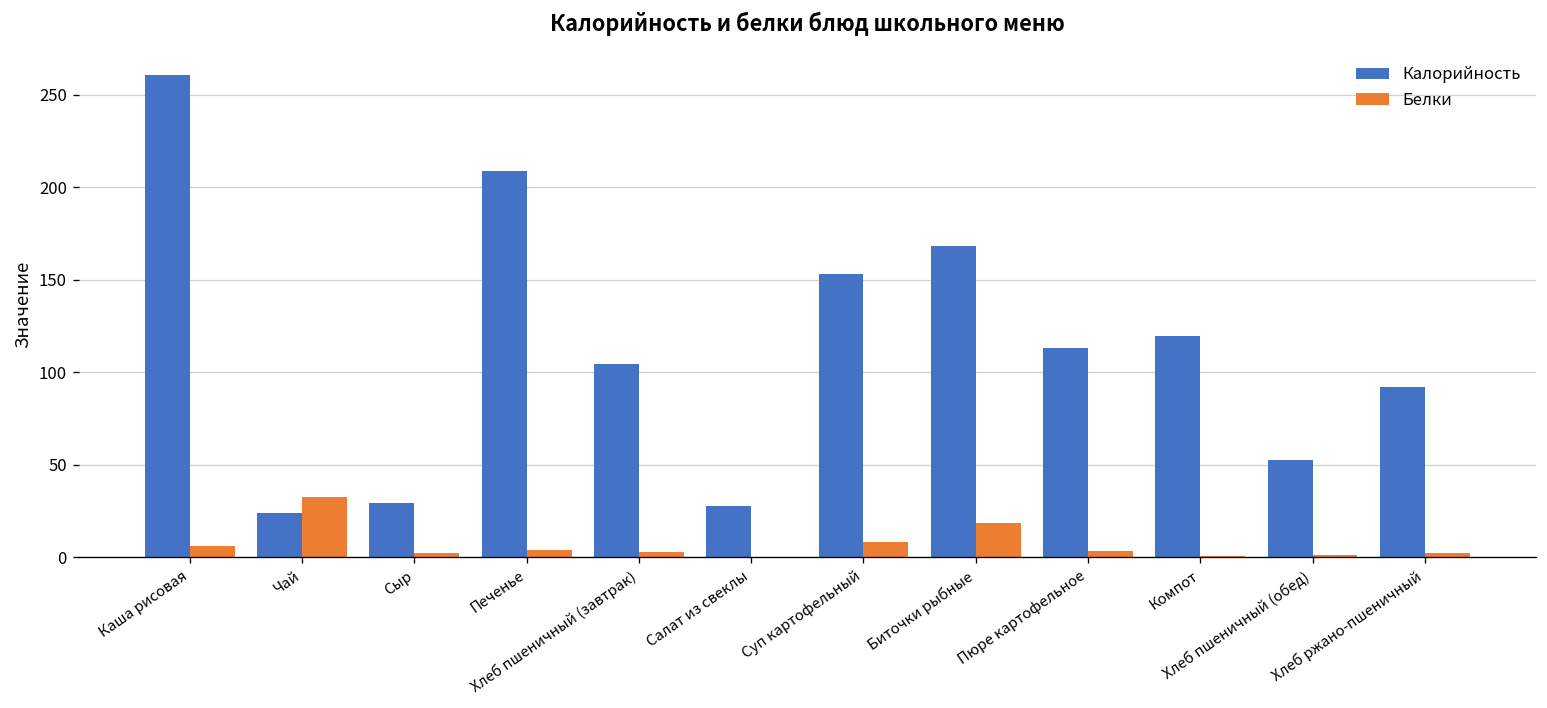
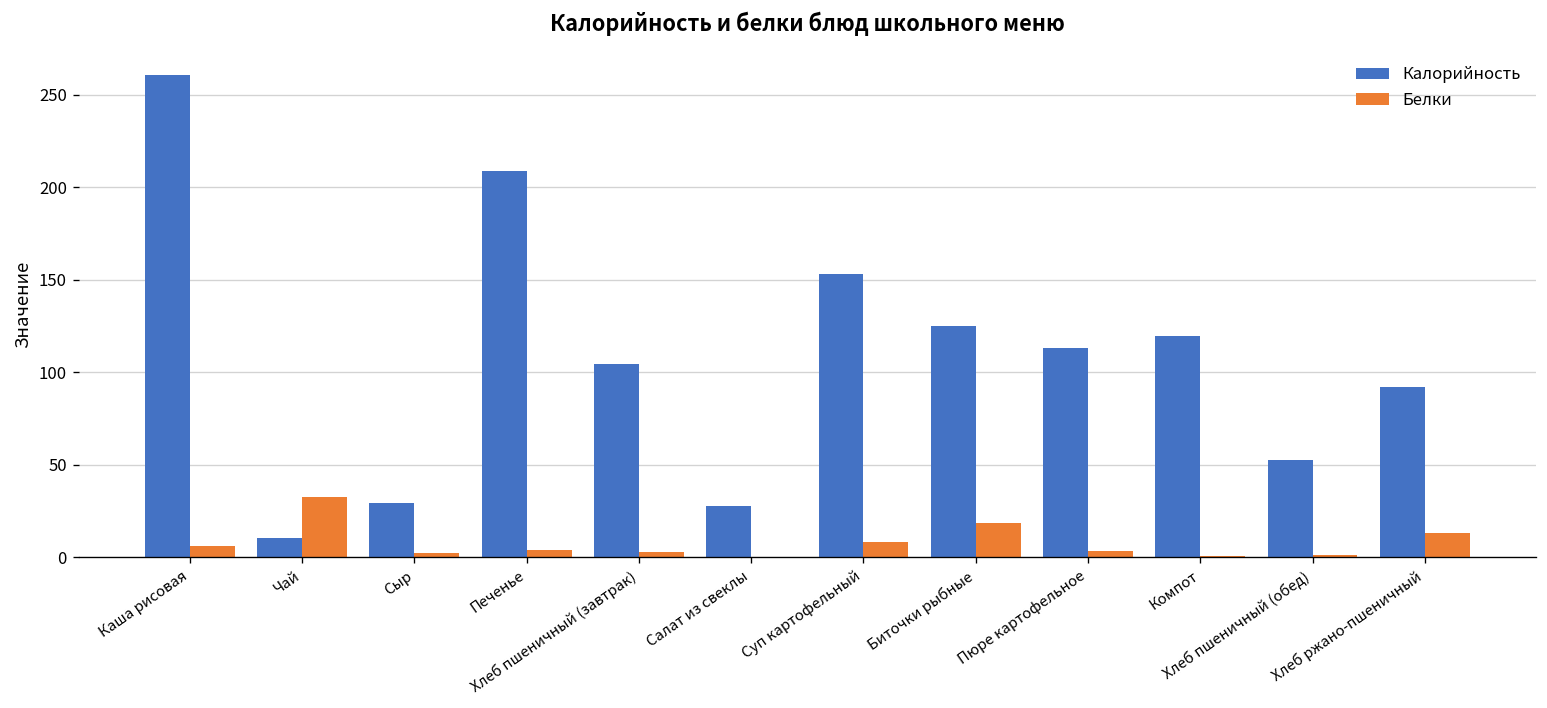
Калорийность, Чай: 24 -> 10
Калорийность, Биточки рыбные: 168 -> 125
Белки, Хлеб ржано-пшеничный: 2 -> 13
